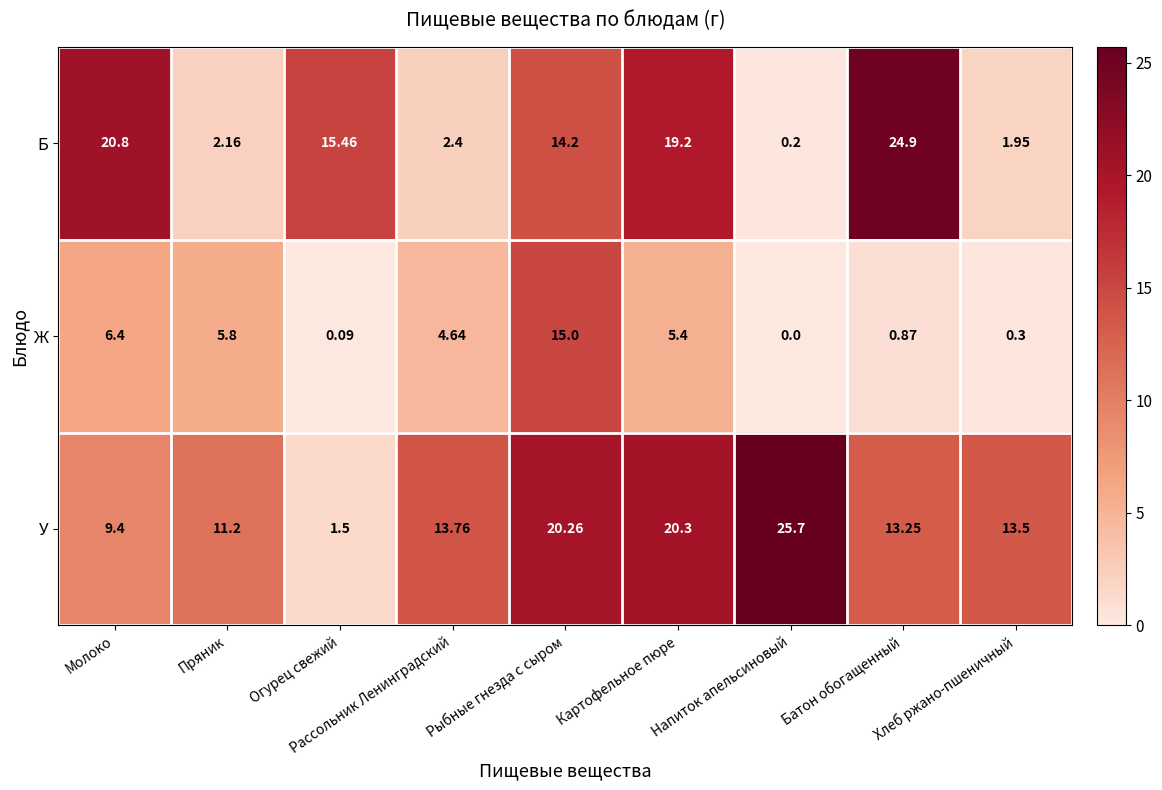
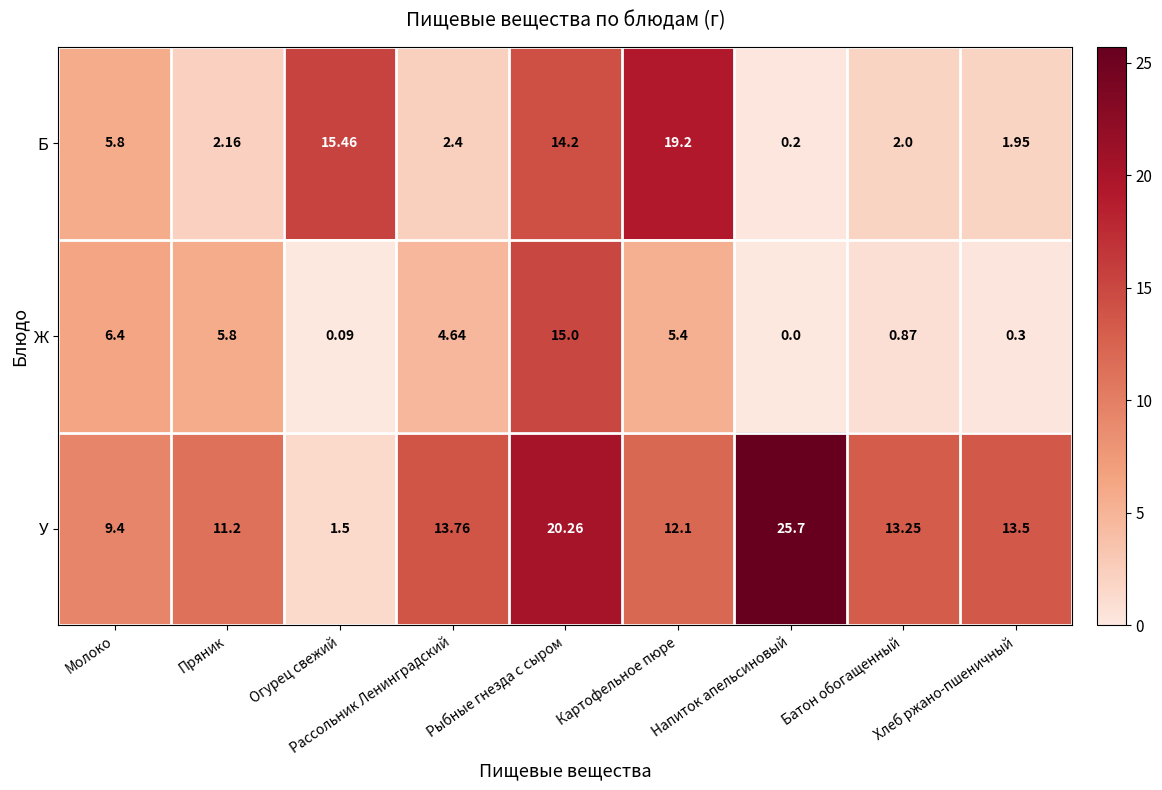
Б, Молоко: 20.8 -> 5.8
Б, Батон обогащенный: 24.9 -> 2.0
У, Картофельное пюре: 20.3 -> 12.1
